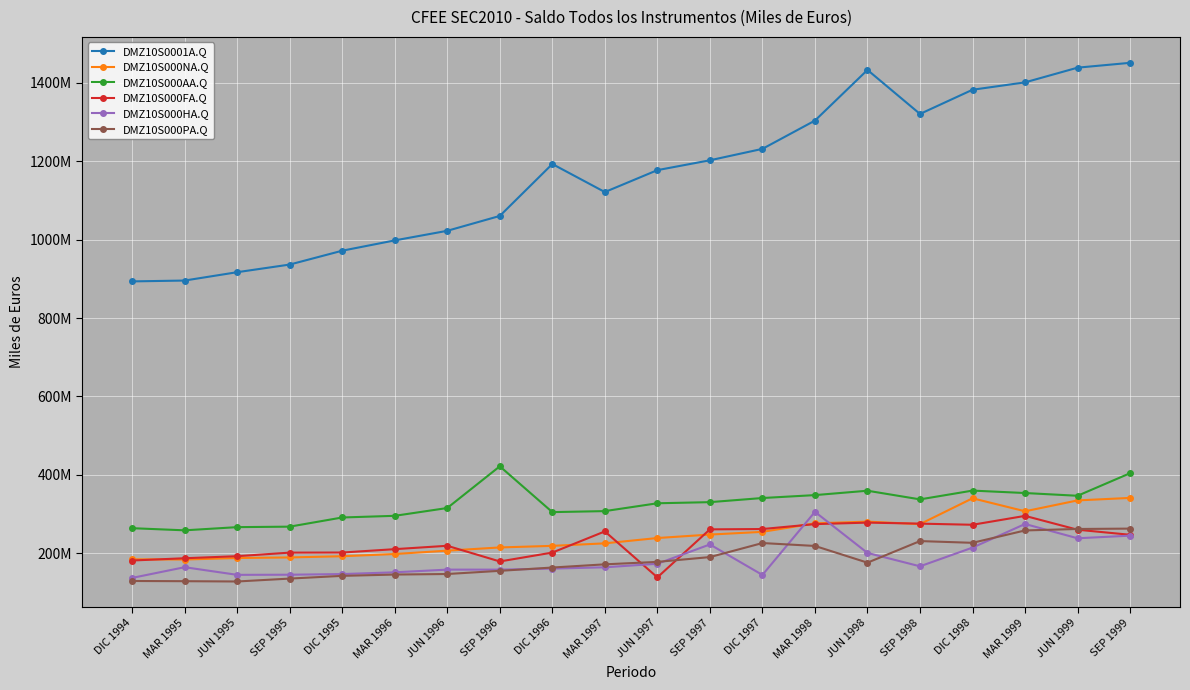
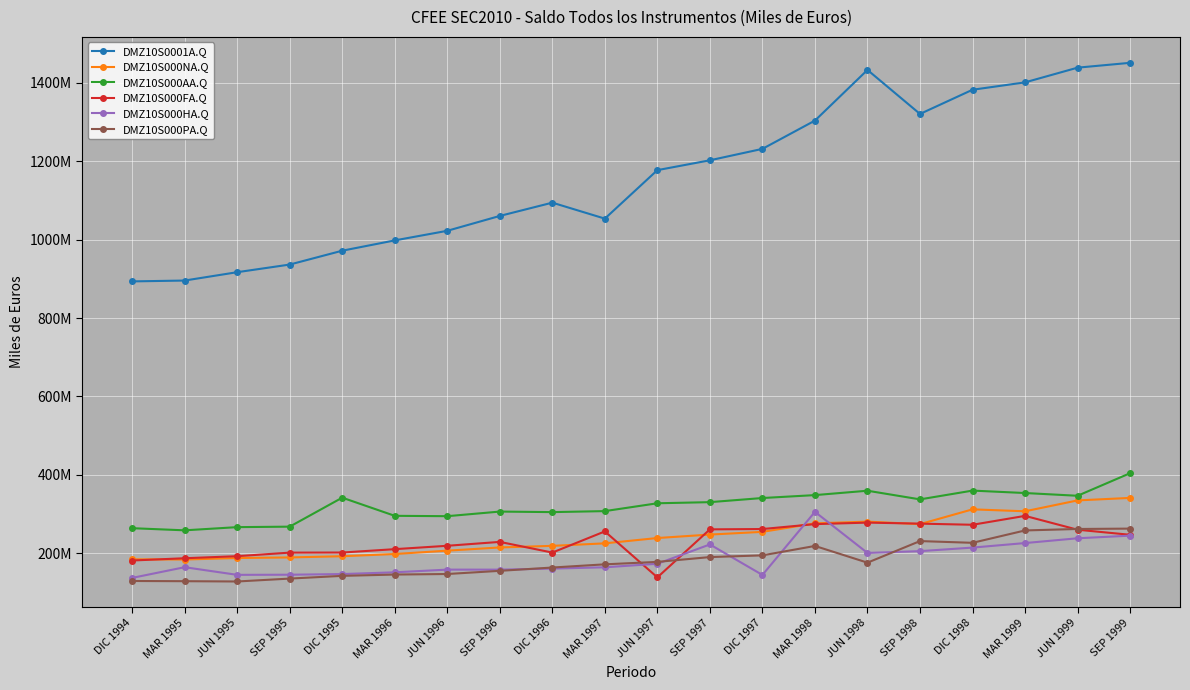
DMZ10S000AA.Q, DIC 1995: 290000000 -> 340000000
DMZ10S000AA.Q, JUN 1996: 310000000 -> 290000000
DMZ10S000AA.Q, SEP 1996: 420000000 -> 310000000
DMZ10S000FA.Q, SEP 1996: 180000000 -> 230000000
DMZ10S0001A.Q, DIC 1996: 1190000000 -> 1090000000
DMZ10S0001A.Q, MAR 1997: 1120000000 -> 1050000000
DMZ10S000PA.Q, DIC 1997: 230000000 -> 190000000
DMZ10S000HA.Q, SEP 1998: 170000000 -> 200000000
DMZ10S000NA.Q, DIC 1998: 340000000 -> 310000000
DMZ10S000HA.Q, MAR 1999: 270000000 -> 230000000
